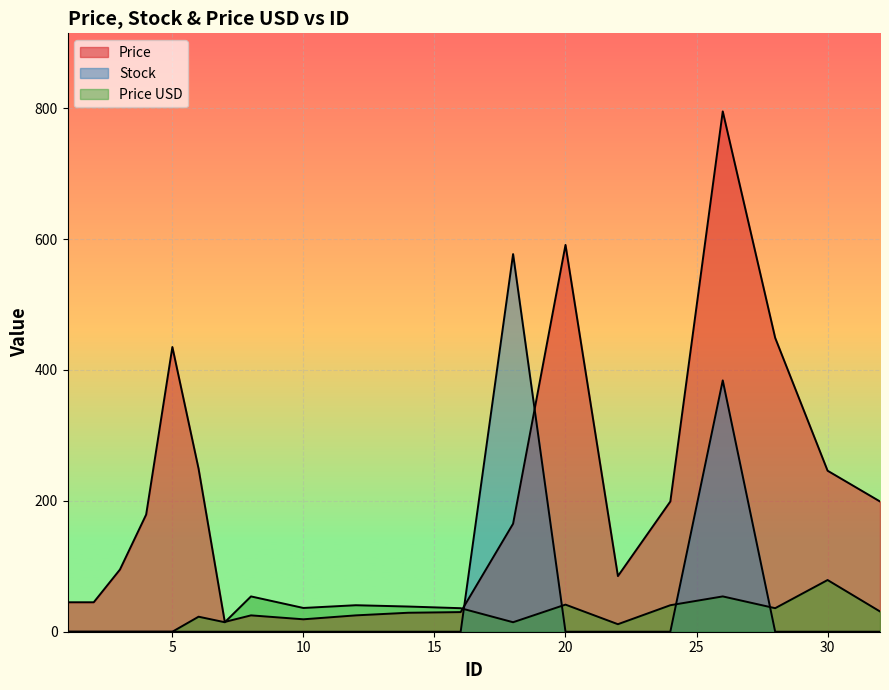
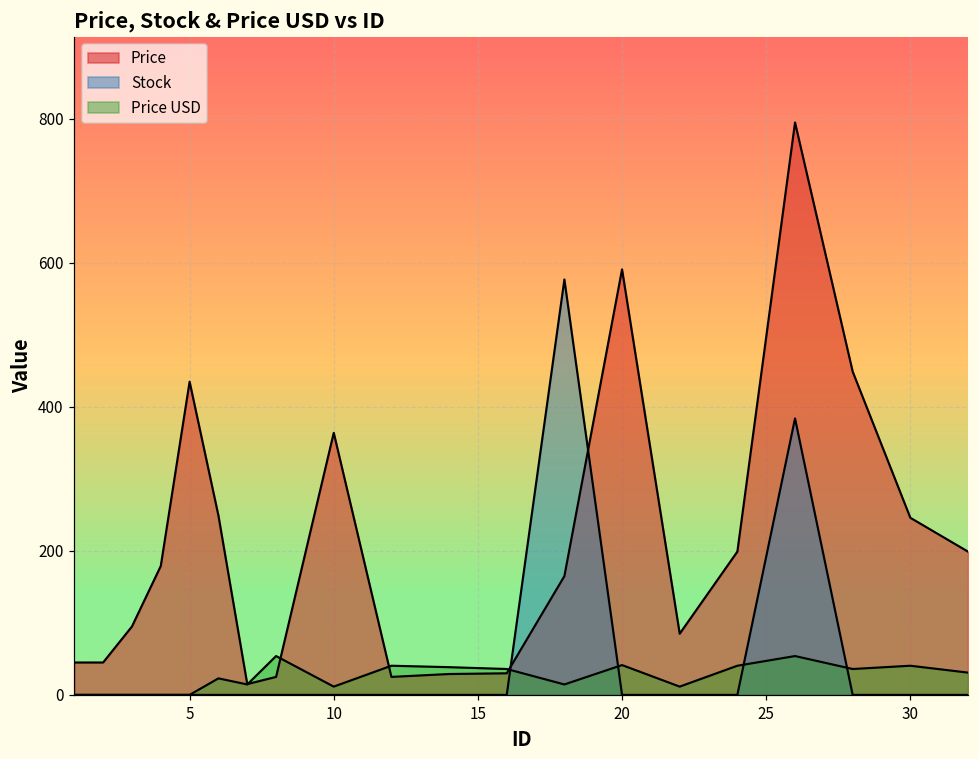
Price, 10: 20 -> 360
Price USD, 10: 40 -> 10
Price USD, 30: 80 -> 40
